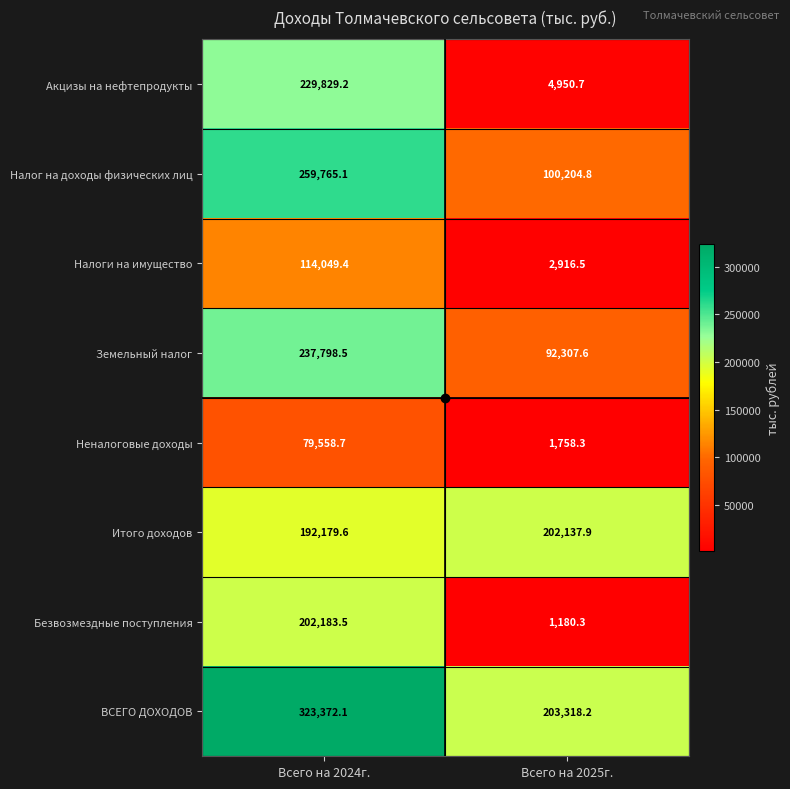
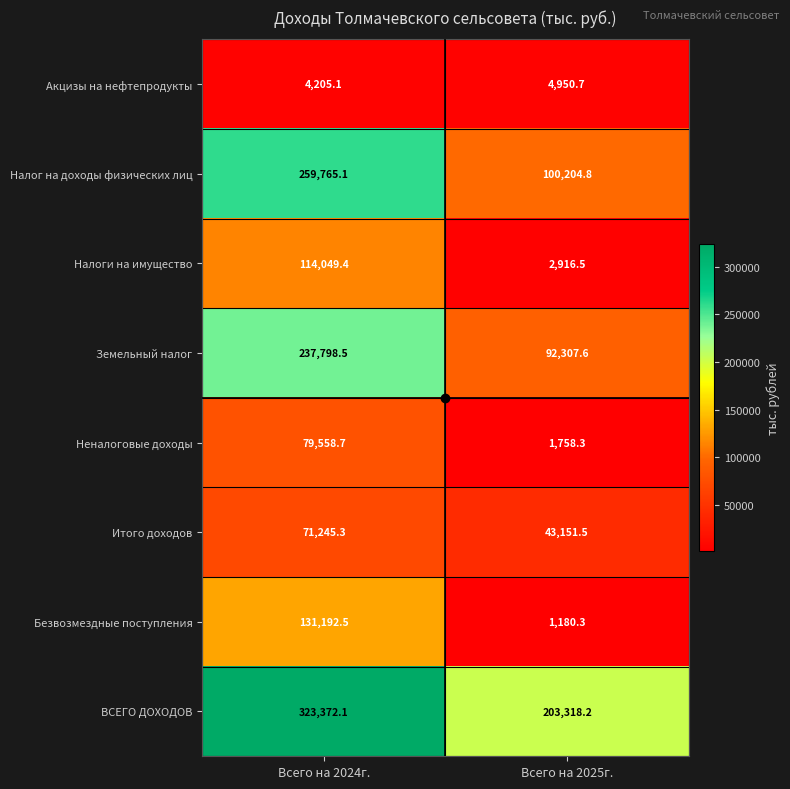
Акцизы на нефтепродукты, Всего на 2024г.: 229,829.2 -> 4,205.1
Итого доходов, Всего на 2024г.: 192,179.6 -> 71,245.3
Итого доходов, Всего на 2025г.: 202,137.9 -> 43,151.5
Безвозмездные поступления, Всего на 2024г.: 202,183.5 -> 131,192.5
